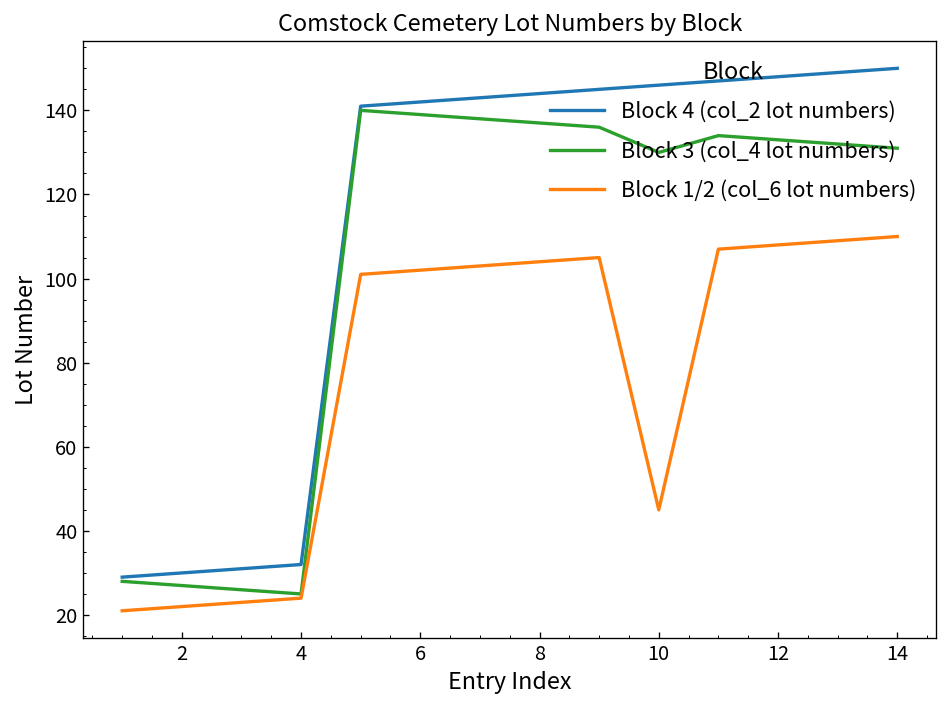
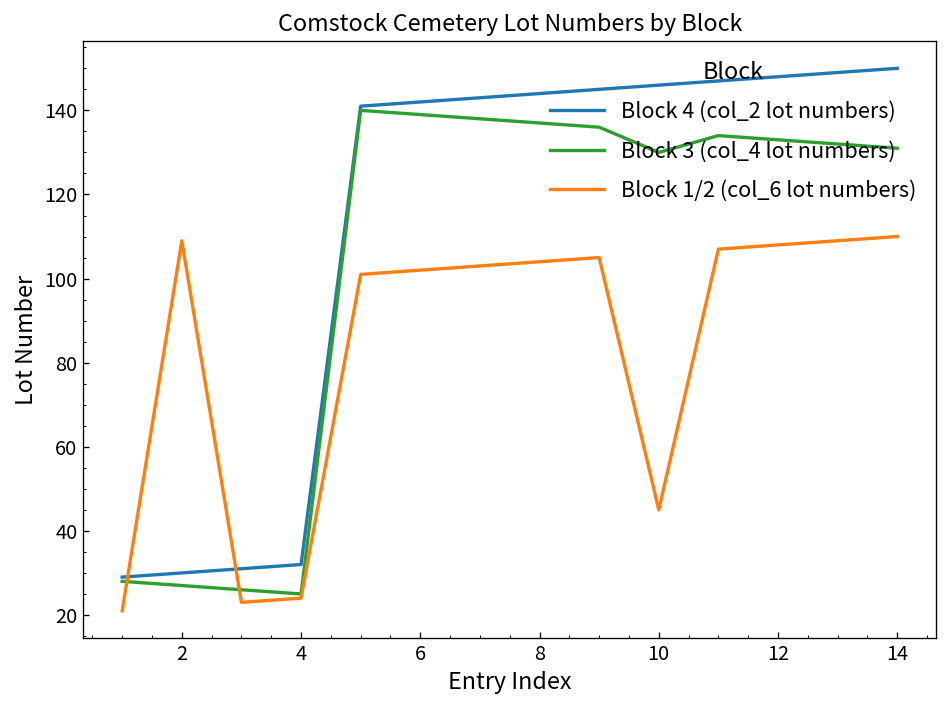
Block 1/2 (col_6 lot numbers), 2: 22 -> 109
